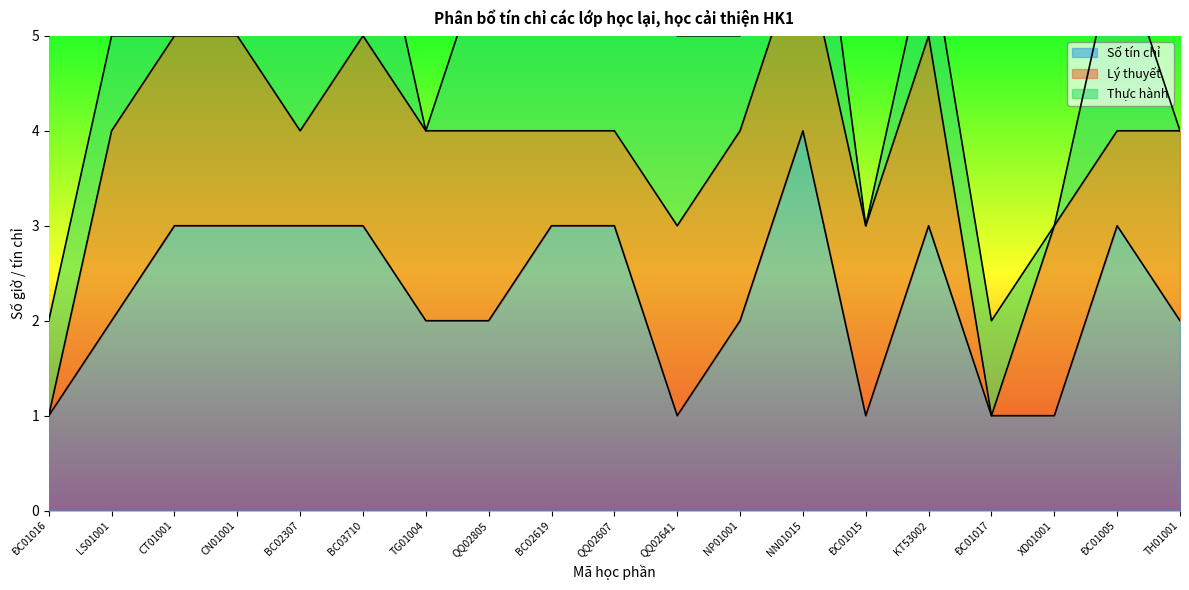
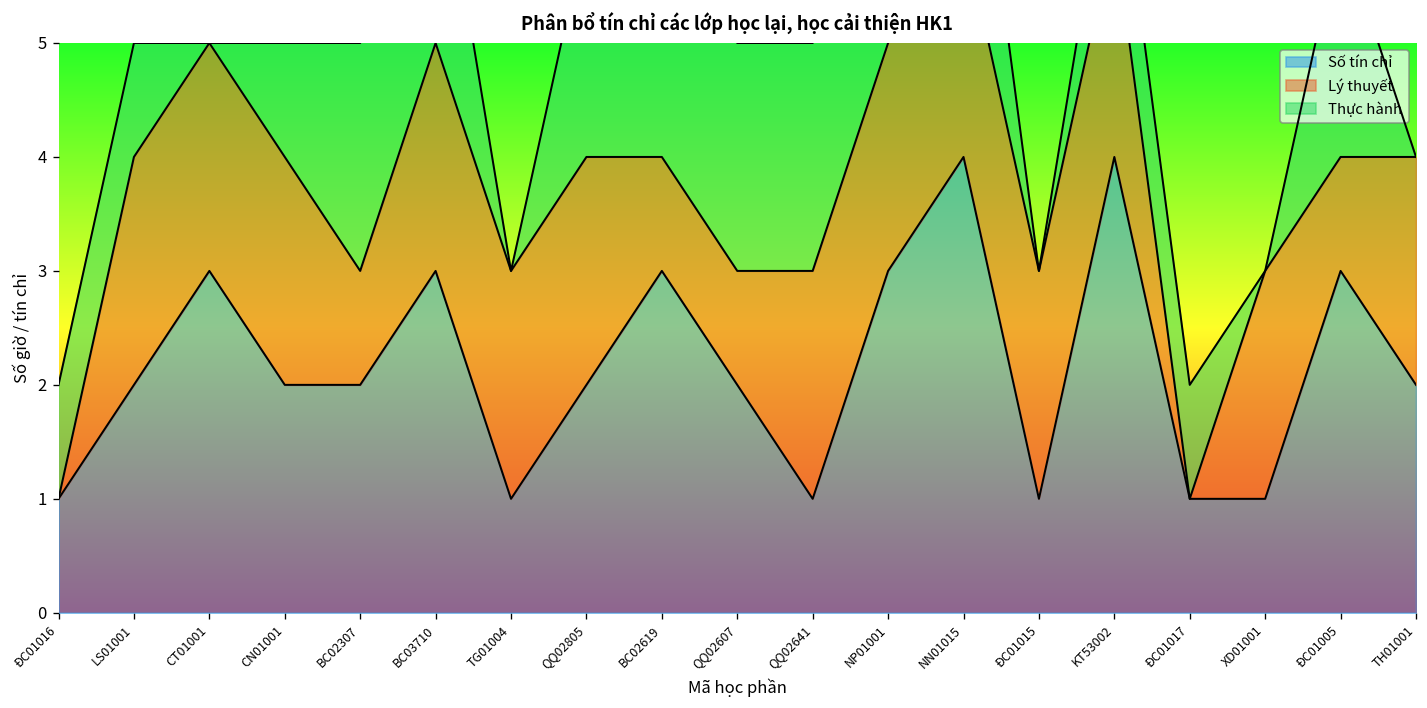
Số tín chỉ, CN01001: 3 -> 2
Số tín chỉ, BC02307: 3 -> 2
Số tín chỉ, TG01004: 2 -> 1
Số tín chỉ, QQ02607: 3 -> 2
Số tín chỉ, NP01001: 2 -> 3
Số tín chỉ, KT53002: 3 -> 4
